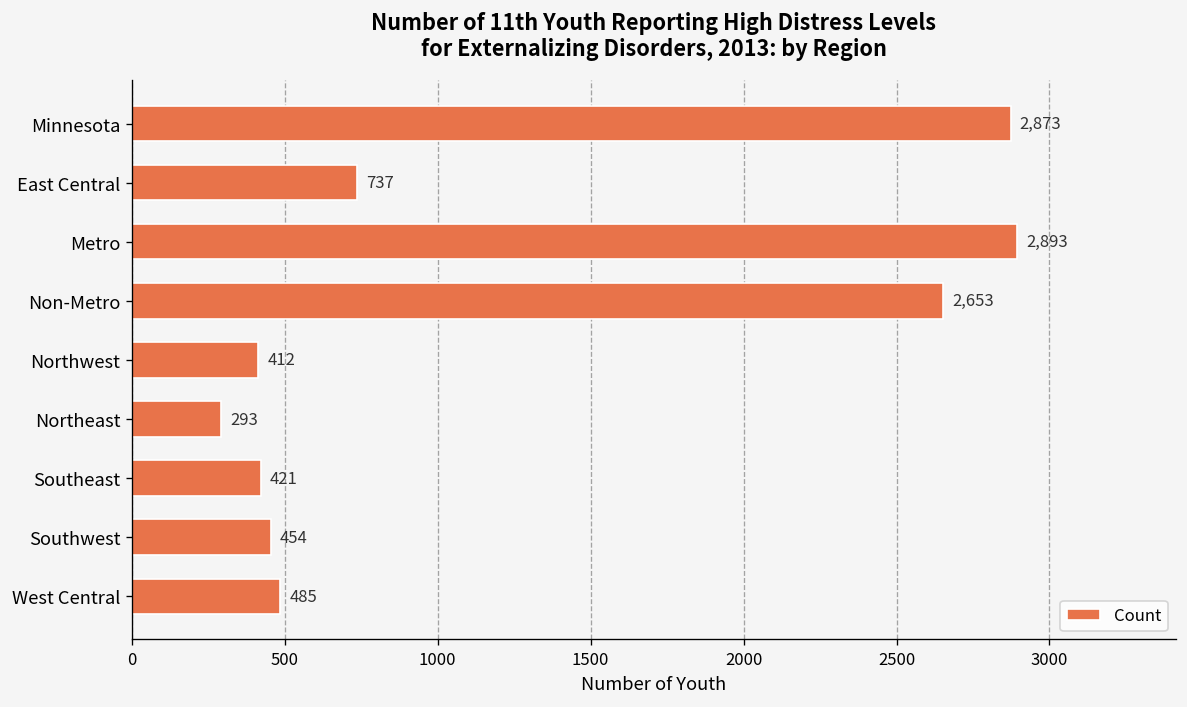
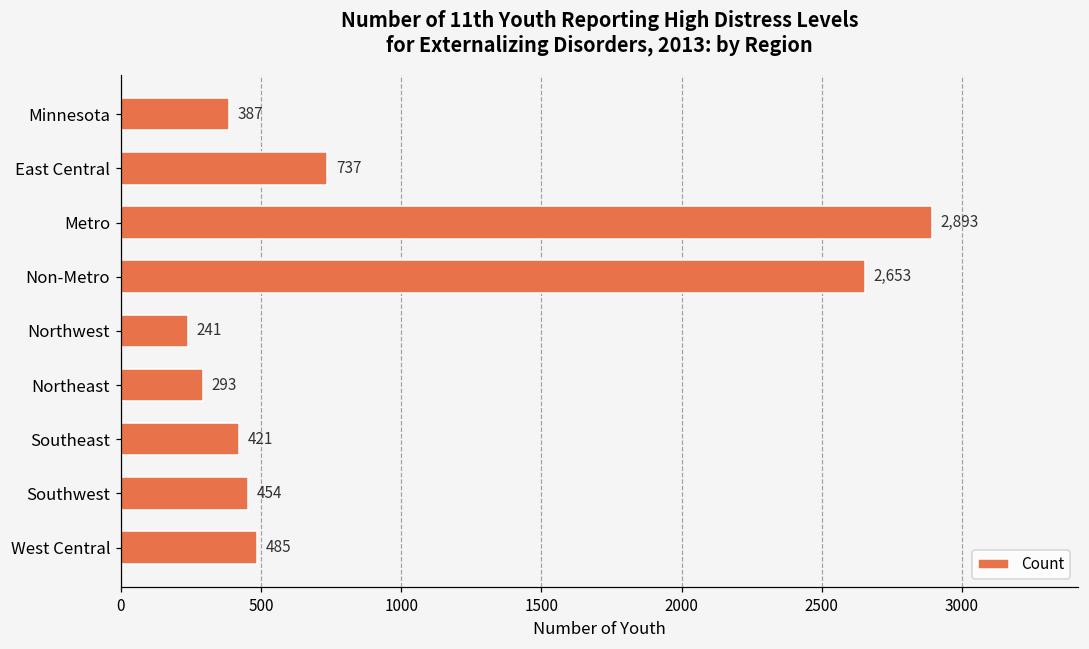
Minnesota: 2,873 -> 387
Northwest: 412 -> 241
